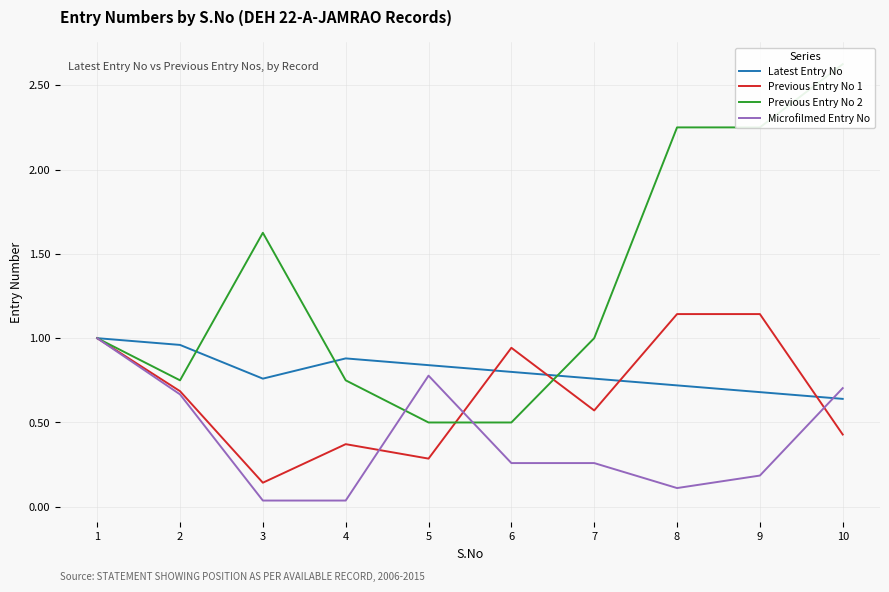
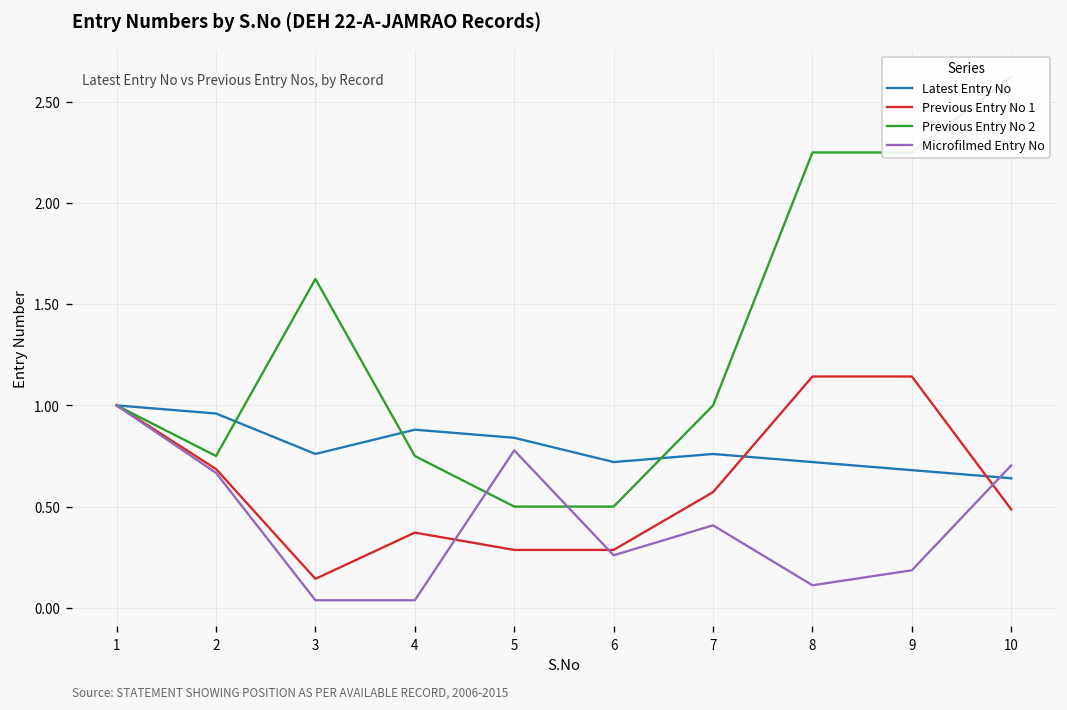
Latest Entry No, 6: 0.80 -> 0.72
Previous Entry No 1, 6: 0.94 -> 0.29
Microfilmed Entry No, 7: 0.26 -> 0.41
Previous Entry No 1, 10: 0.43 -> 0.49
